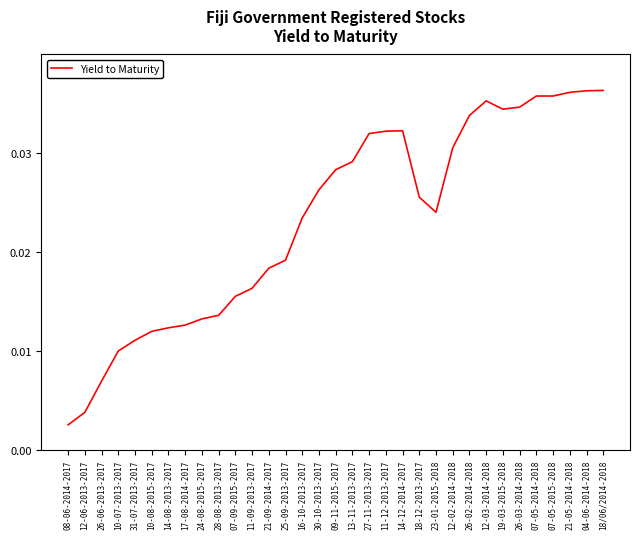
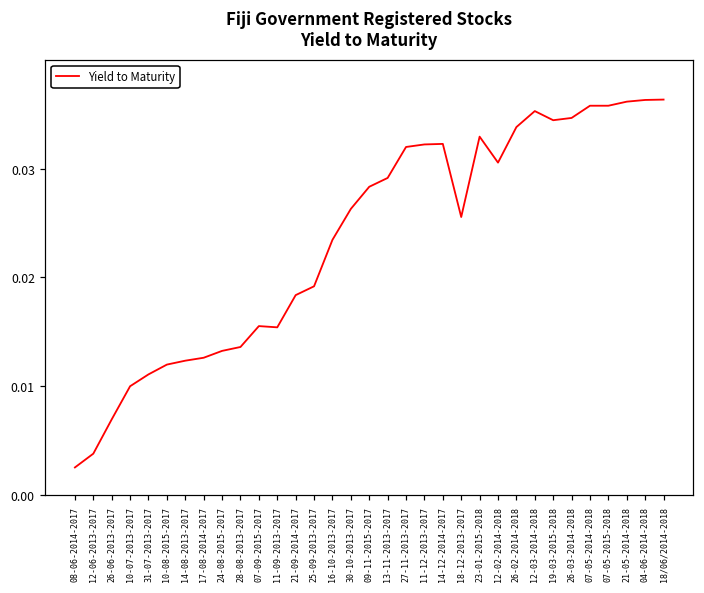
11-09-2013-2017: 0.016 -> 0.015
23-01-2015-2018: 0.024 -> 0.033
